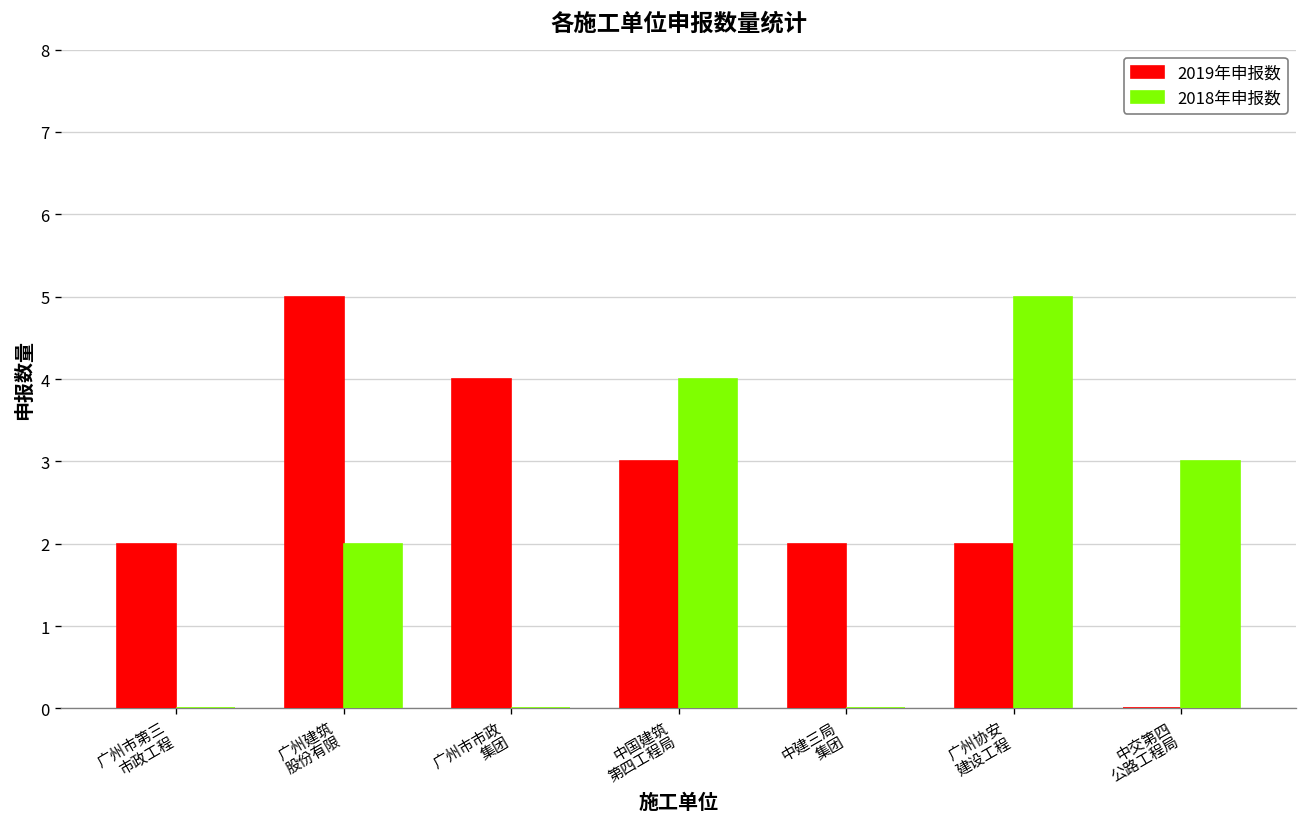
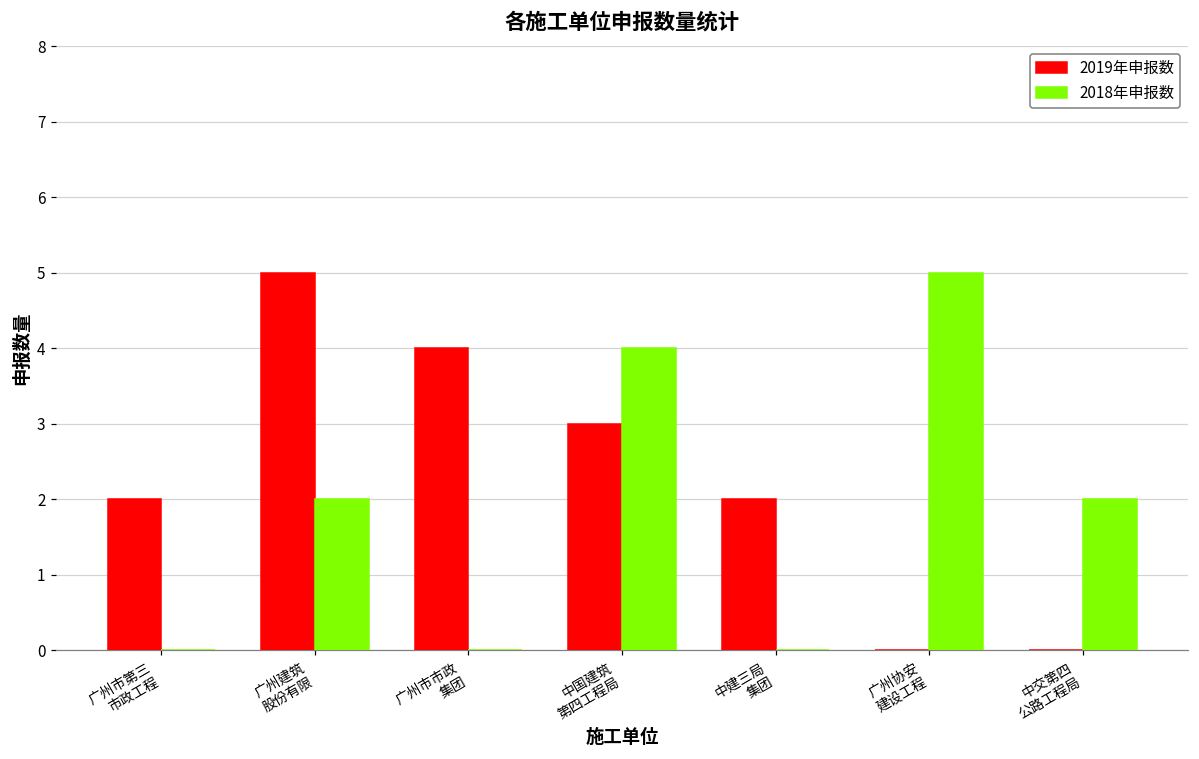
2019年申报数, 广州协安 建设工程: 2 -> 0
2018年申报数, 中交第四 公路工程局: 3 -> 2
